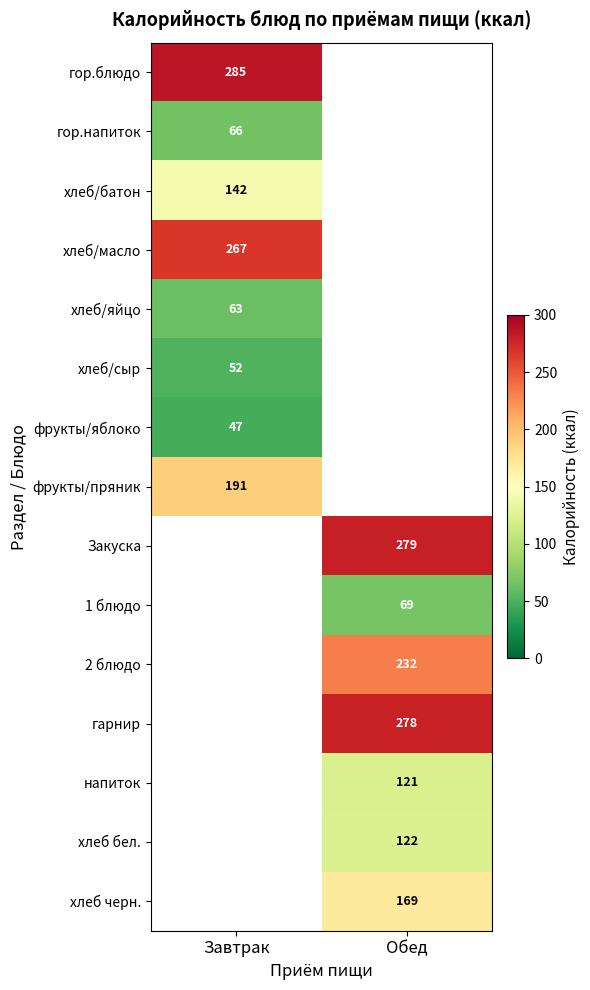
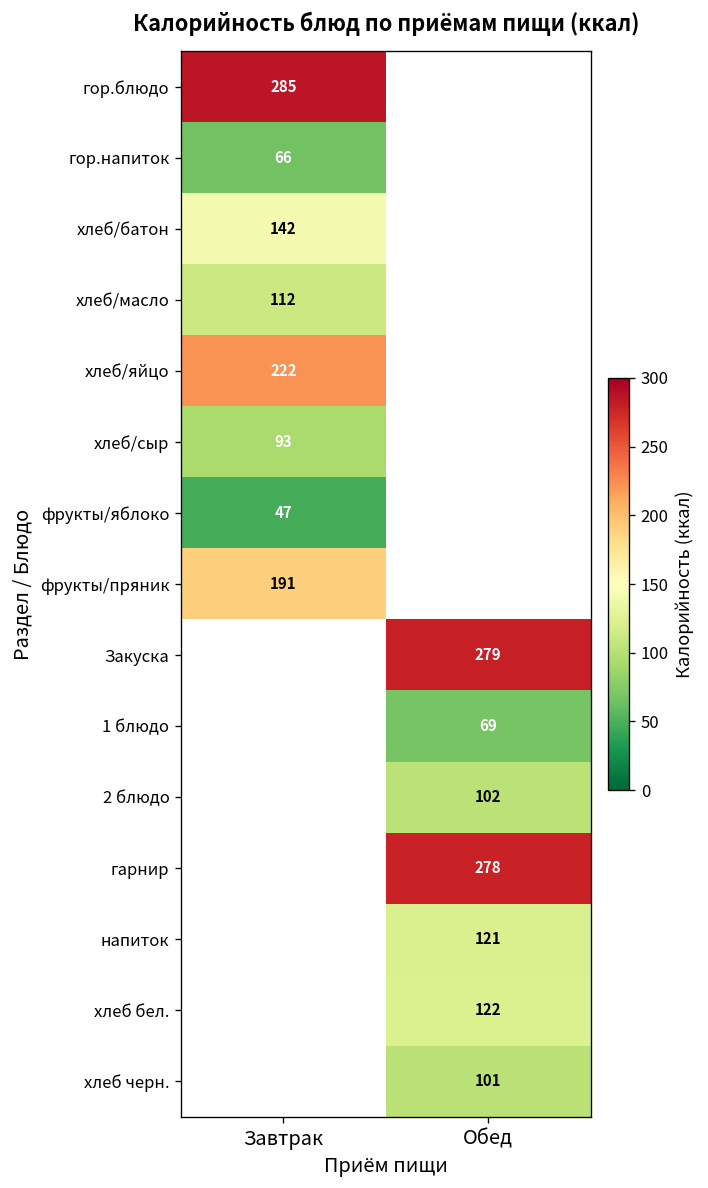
хлеб/масло, Завтрак: 267 -> 112
хлеб/яйцо, Завтрак: 63 -> 222
хлеб/сыр, Завтрак: 52 -> 93
2 блюдо, Обед: 232 -> 102
хлеб черн., Обед: 169 -> 101
